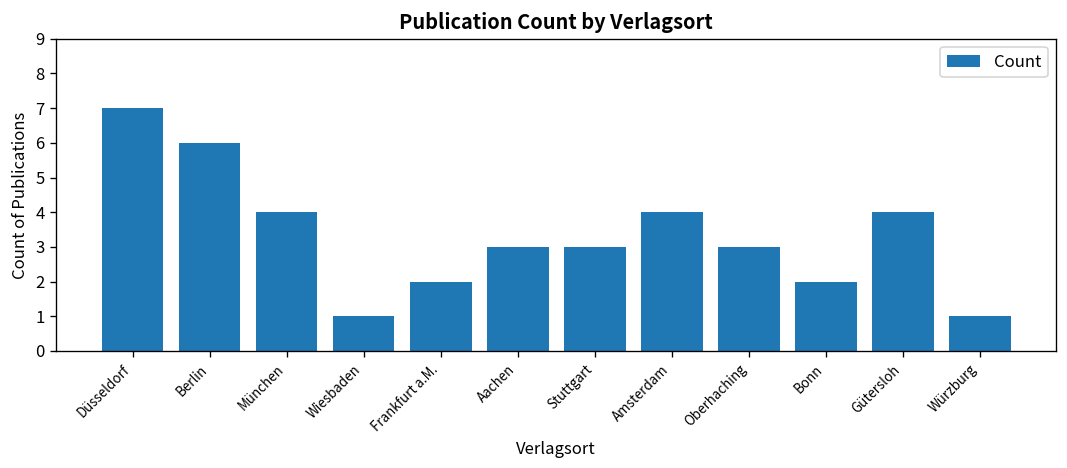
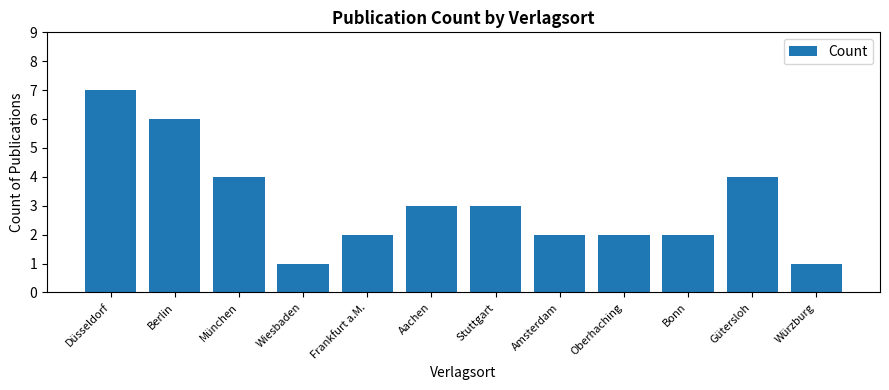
Amsterdam: 4 -> 2
Oberhaching: 3 -> 2
